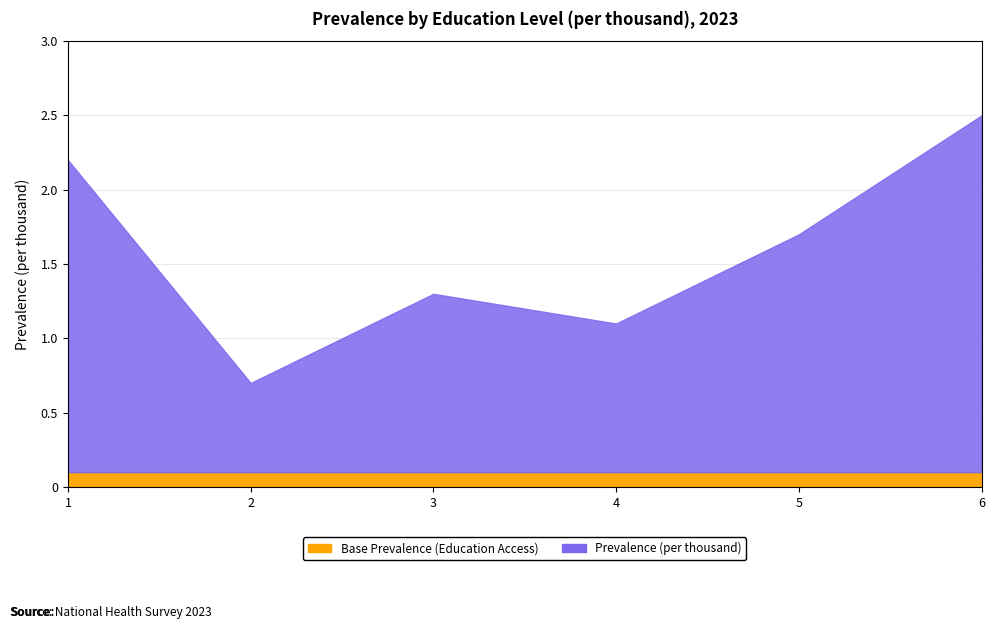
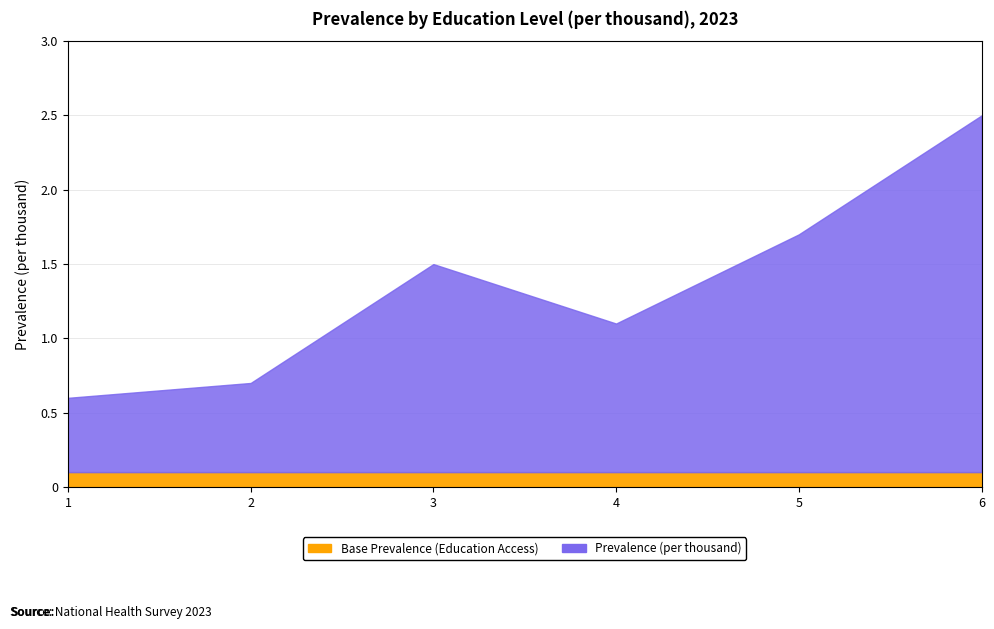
Prevalence (per thousand), 1: 2.2 -> 0.6
Prevalence (per thousand), 3: 1.3 -> 1.5
